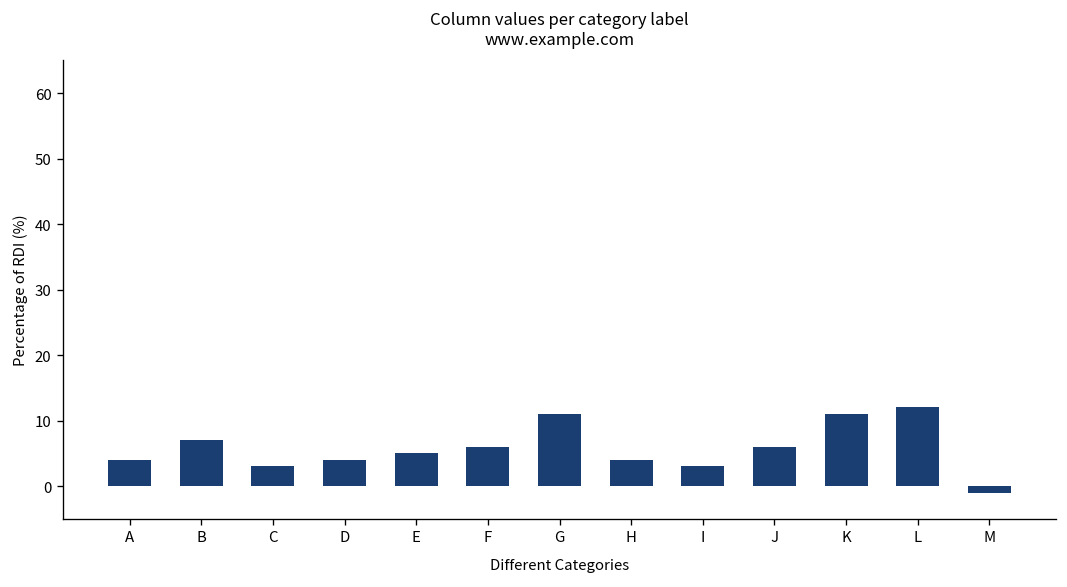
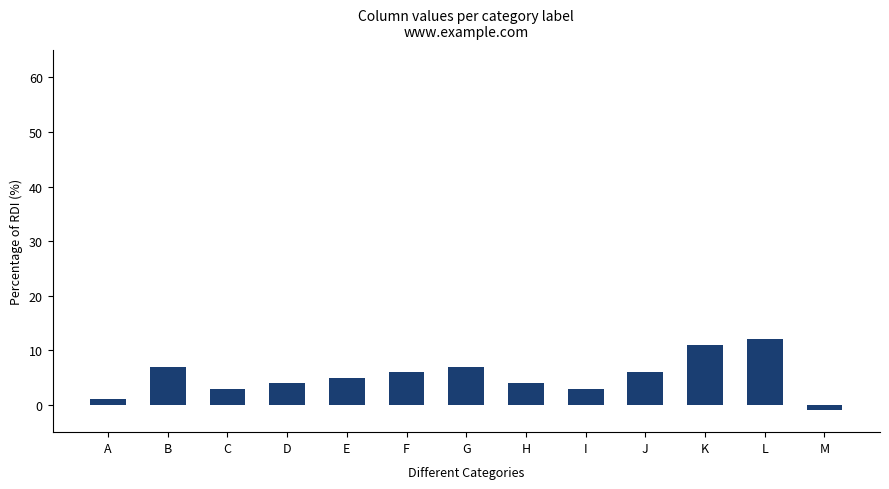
A: 4 -> 1
G: 11 -> 7
